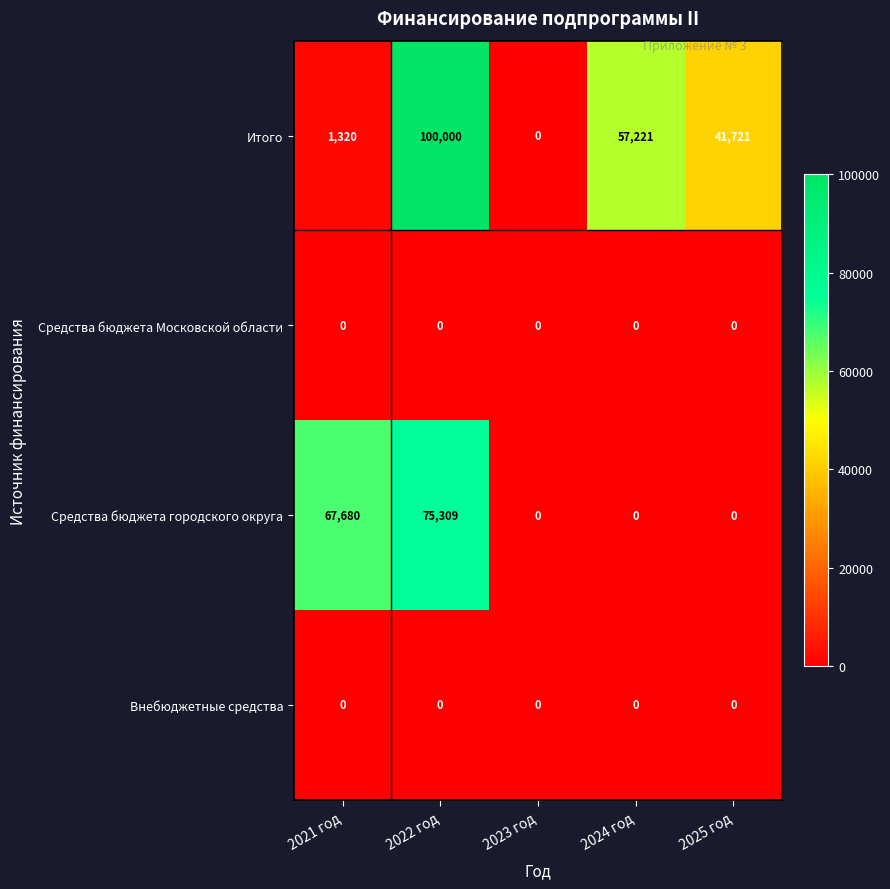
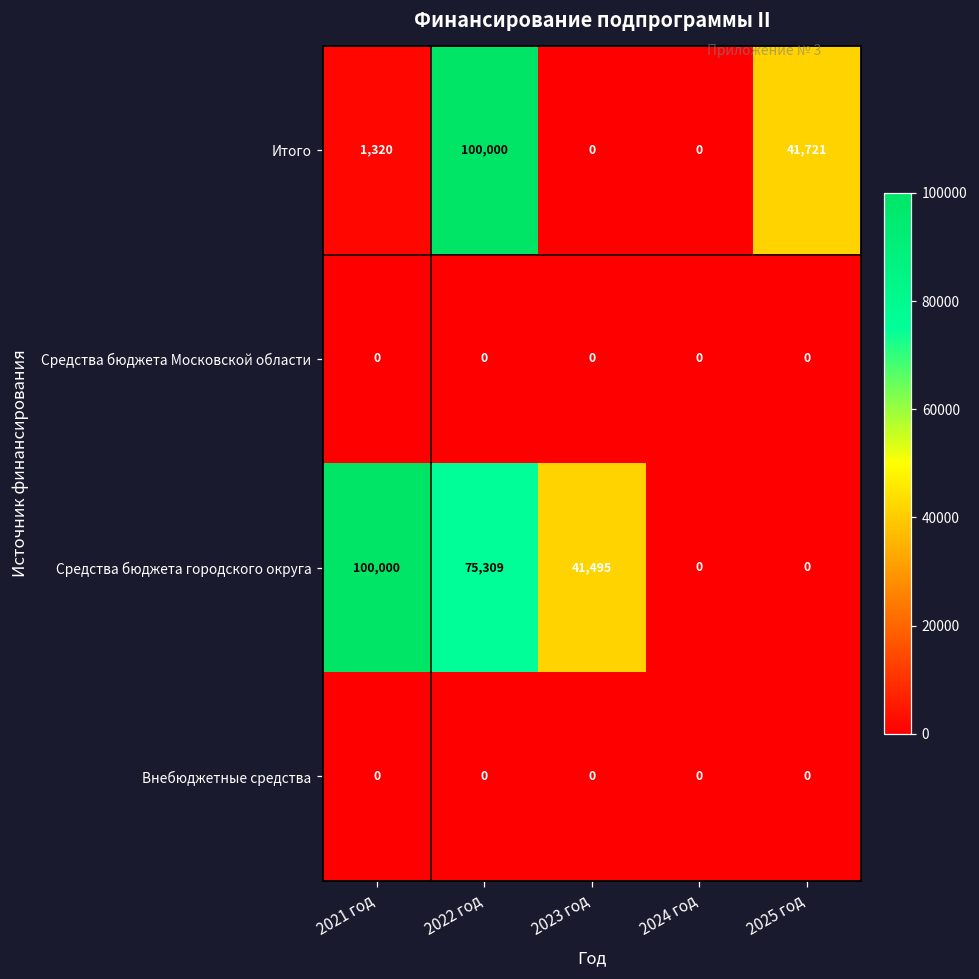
Итого, 2024 год: 57,221 -> 0
Средства бюджета городского округа, 2021 год: 67,680 -> 100,000
Средства бюджета городского округа, 2023 год: 0 -> 41,495
